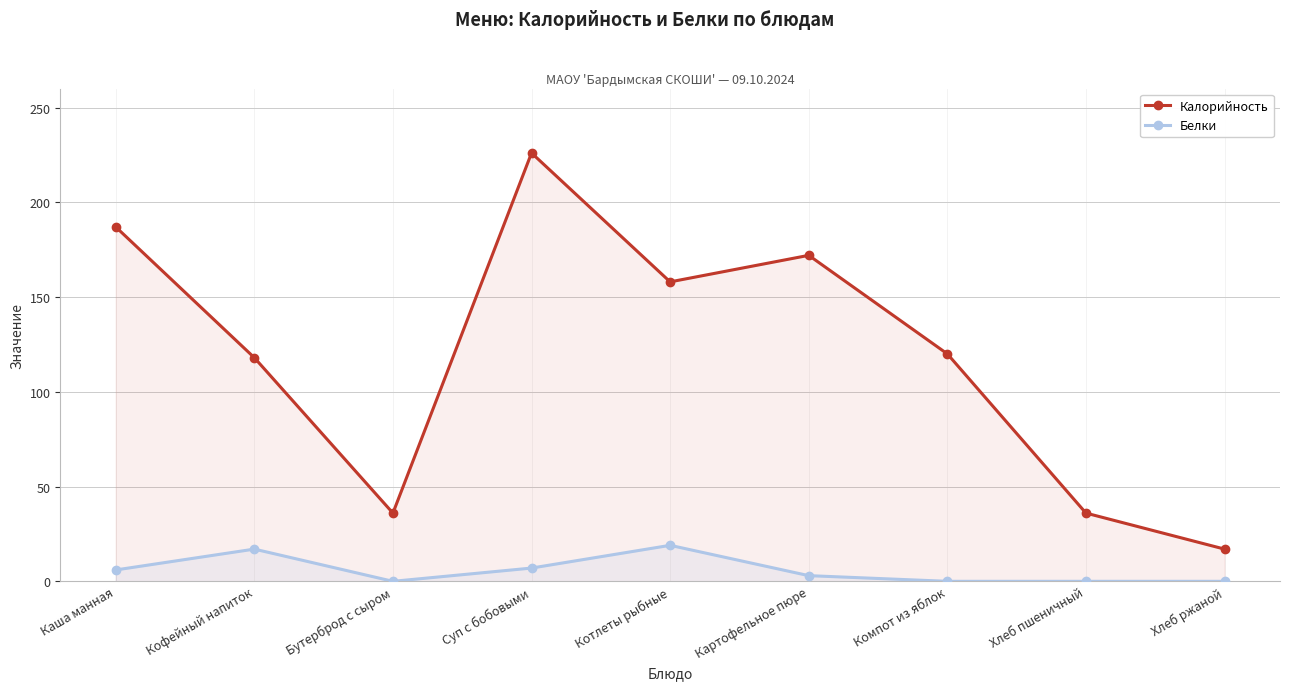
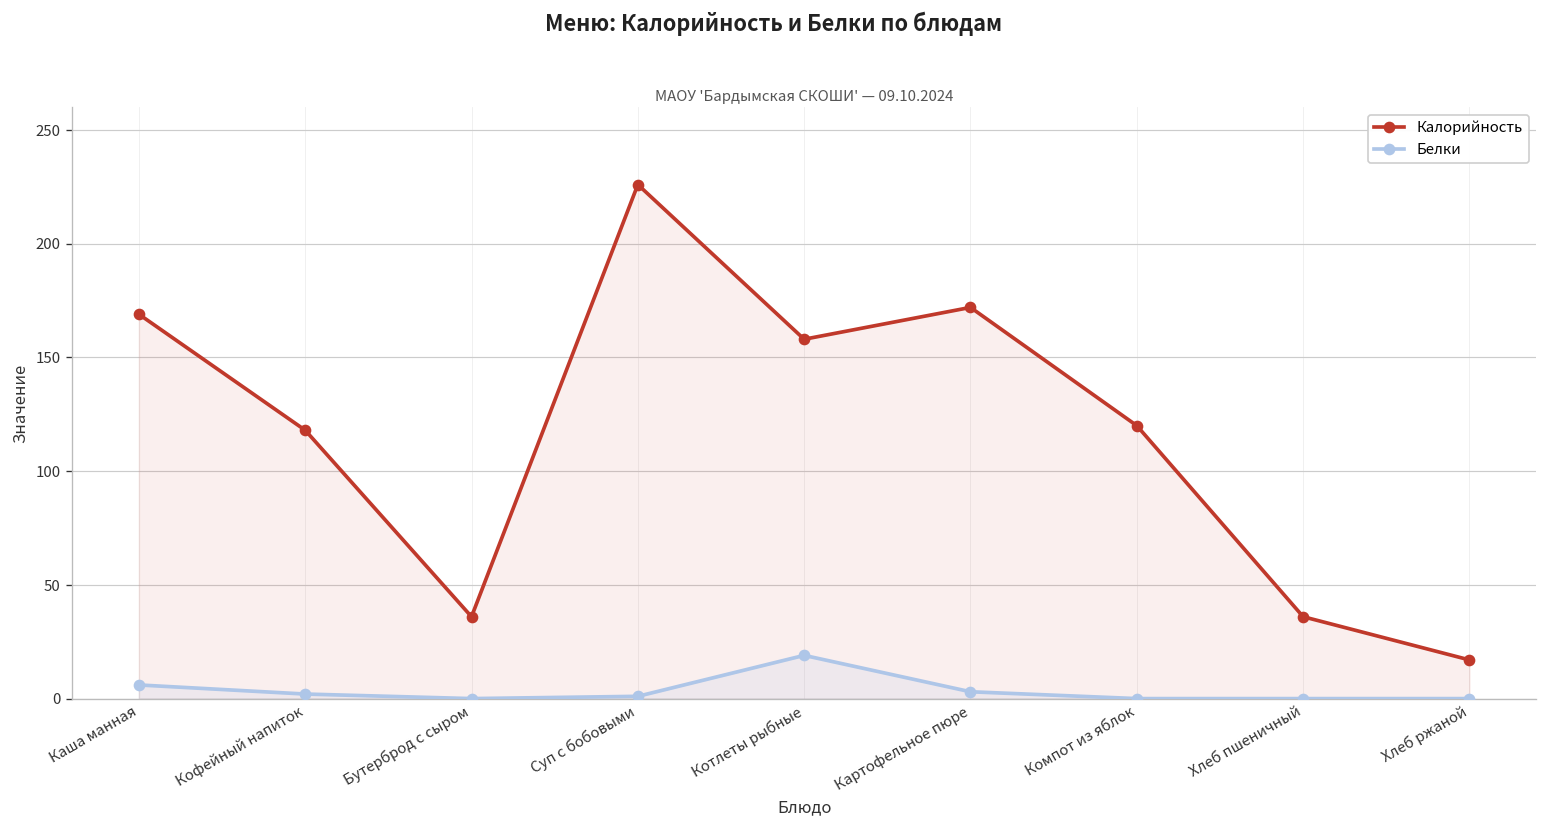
Калорийность, Каша манная: 187 -> 169
Белки, Кофейный напиток: 17 -> 2
Белки, Суп с бобовыми: 7 -> 1
